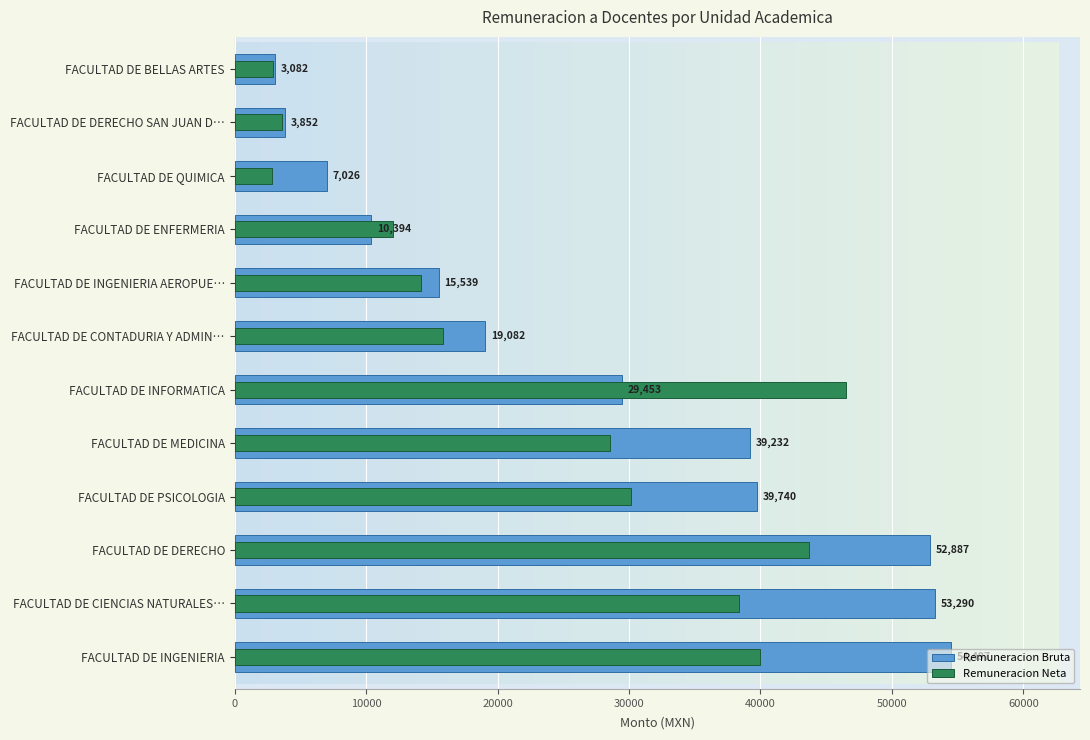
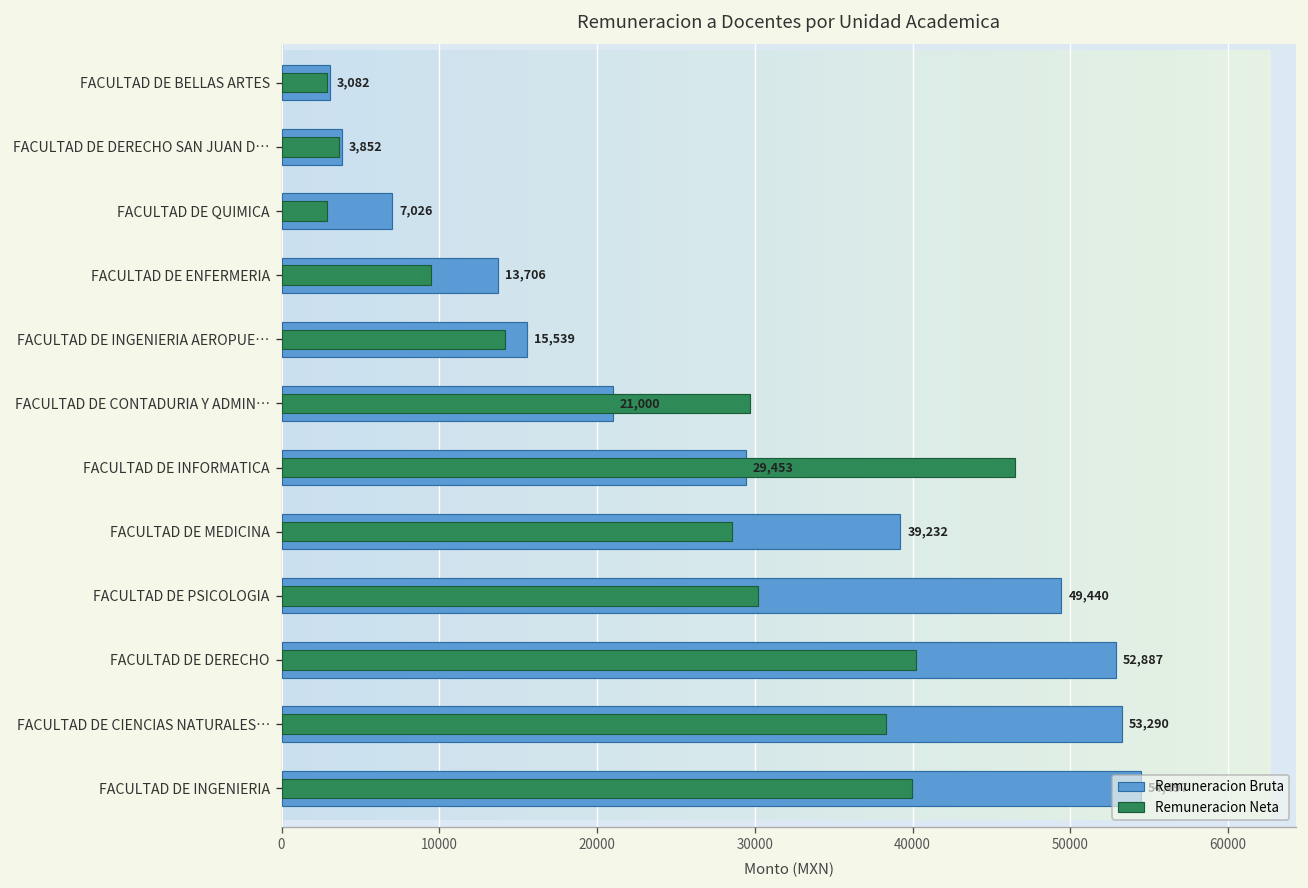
Remuneracion Bruta, FACULTAD DE ENFERMERIA: 10,394 -> 13,706
Remuneracion Neta, FACULTAD DE ENFERMERIA: 12100 -> 9400
Remuneracion Bruta, FACULTAD DE CONTADURIA Y ADMIN…: 19,082 -> 21,000
Remuneracion Neta, FACULTAD DE CONTADURIA Y ADMIN…: 15900 -> 29700
Remuneracion Bruta, FACULTAD DE PSICOLOGIA: 39,740 -> 49,440
Remuneracion Neta, FACULTAD DE DERECHO: 43700 -> 40200
